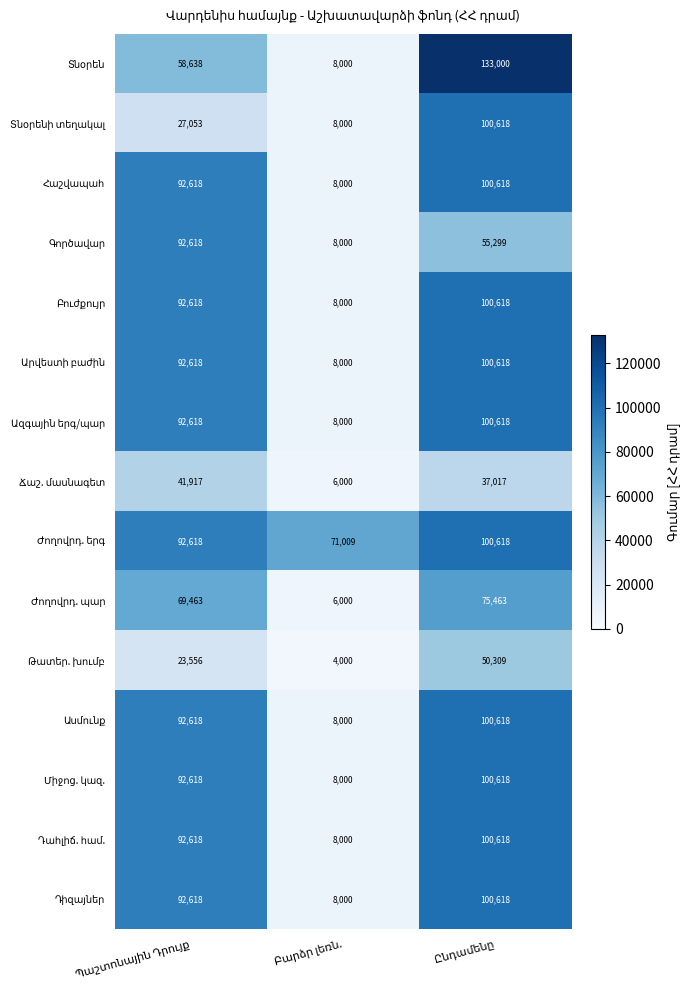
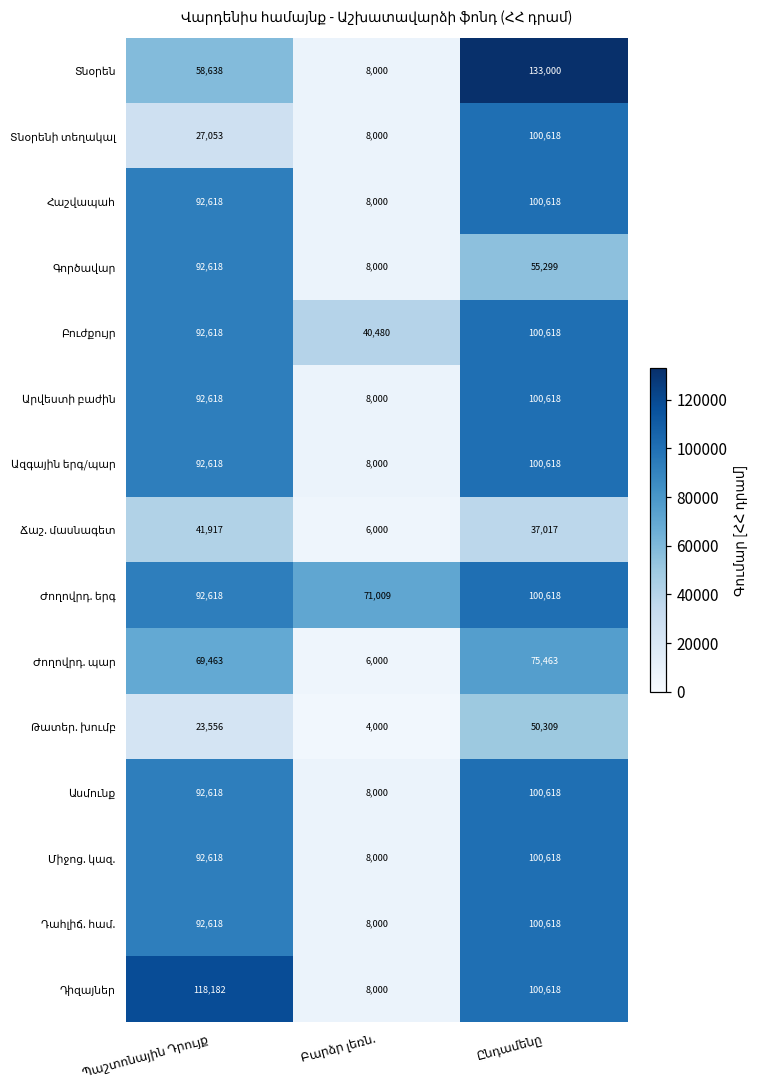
Բուժքույր, Բարձր լեռն.: 8,000 -> 40,480
Դիզայներ, Պաշտոնային Դրույք: 92,618 -> 118,182
